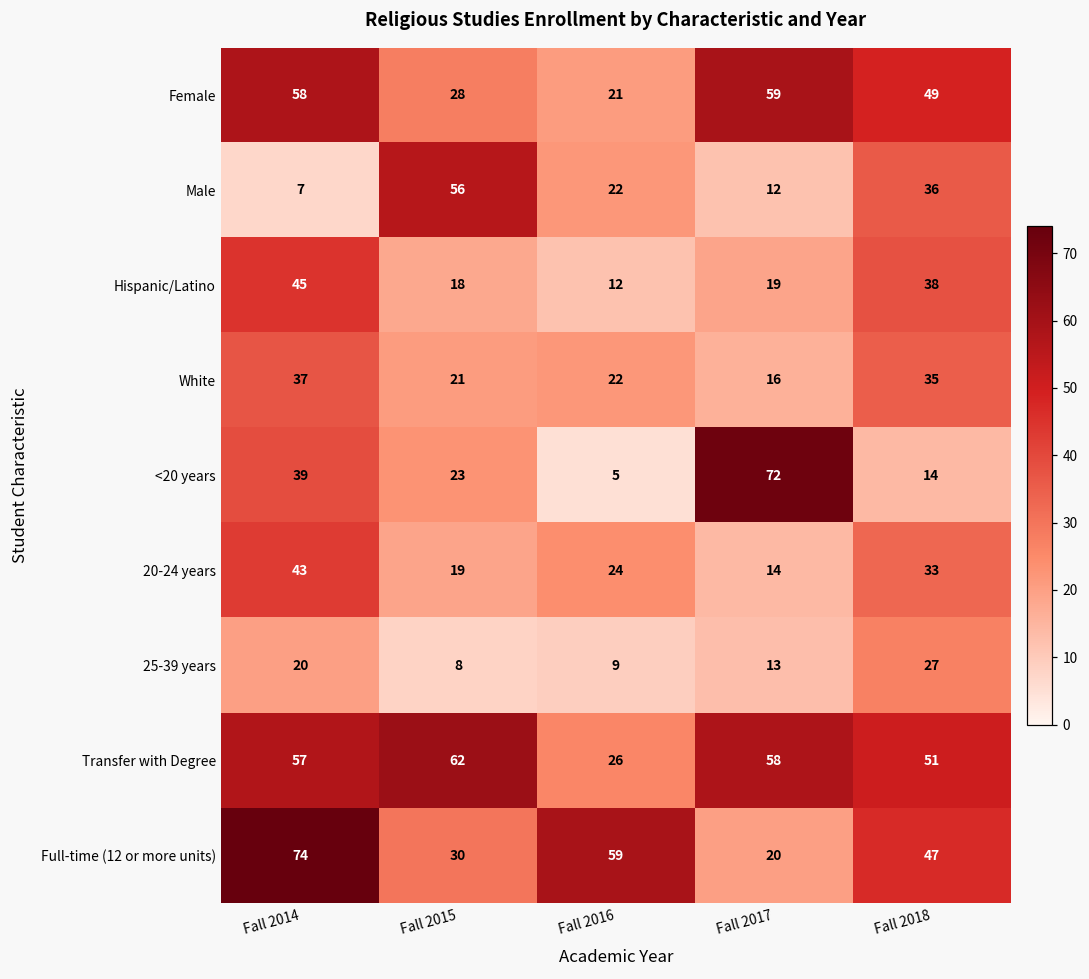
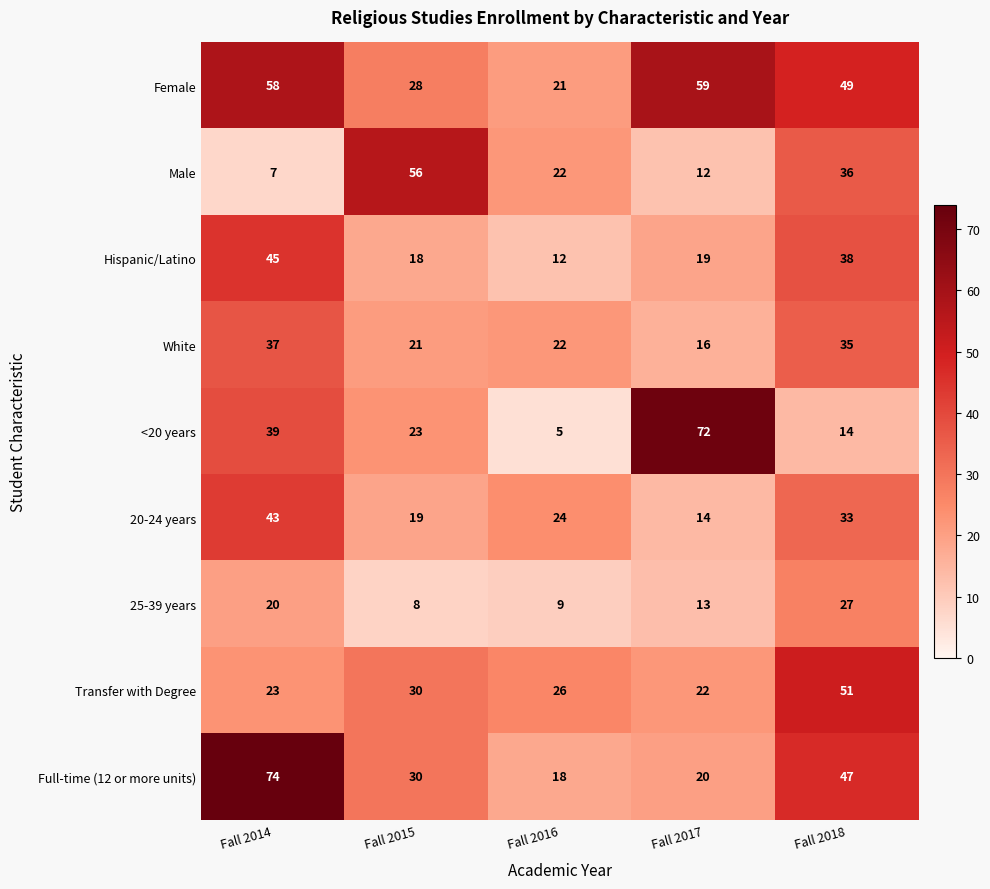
Transfer with Degree, Fall 2014: 57 -> 23
Transfer with Degree, Fall 2015: 62 -> 30
Transfer with Degree, Fall 2017: 58 -> 22
Full-time (12 or more units), Fall 2016: 59 -> 18
